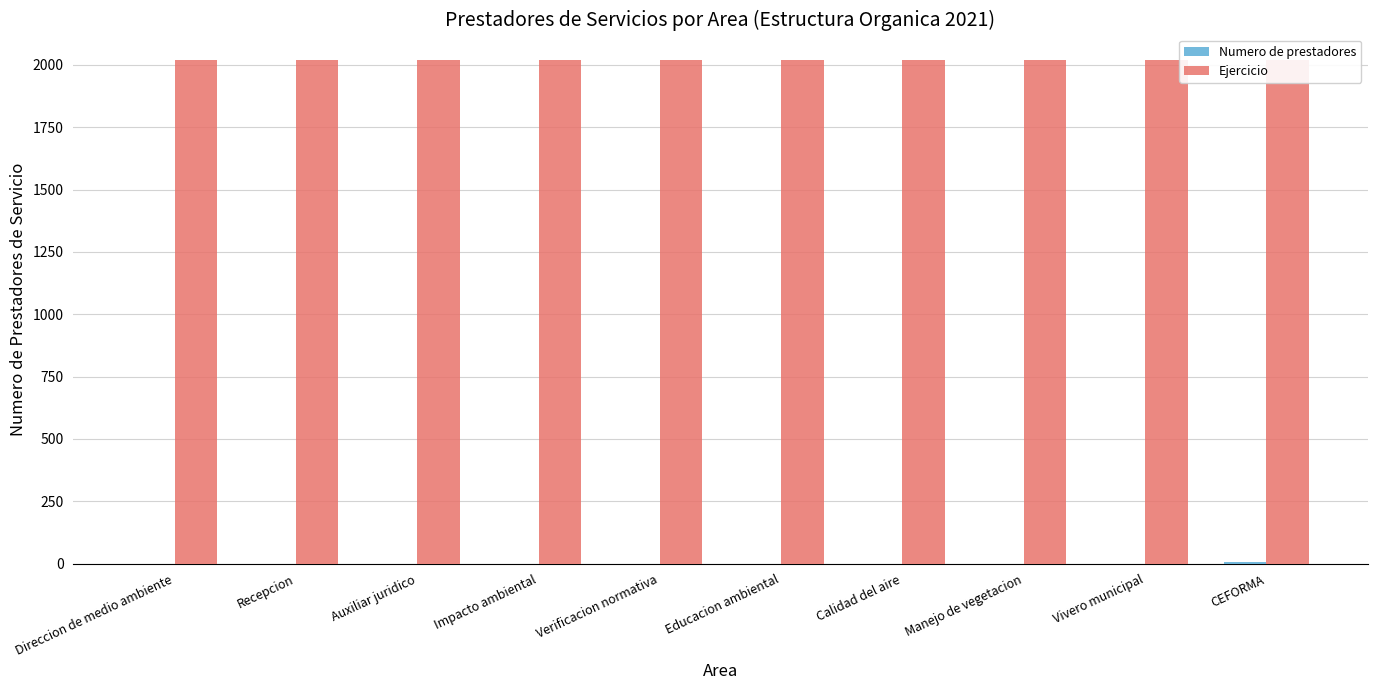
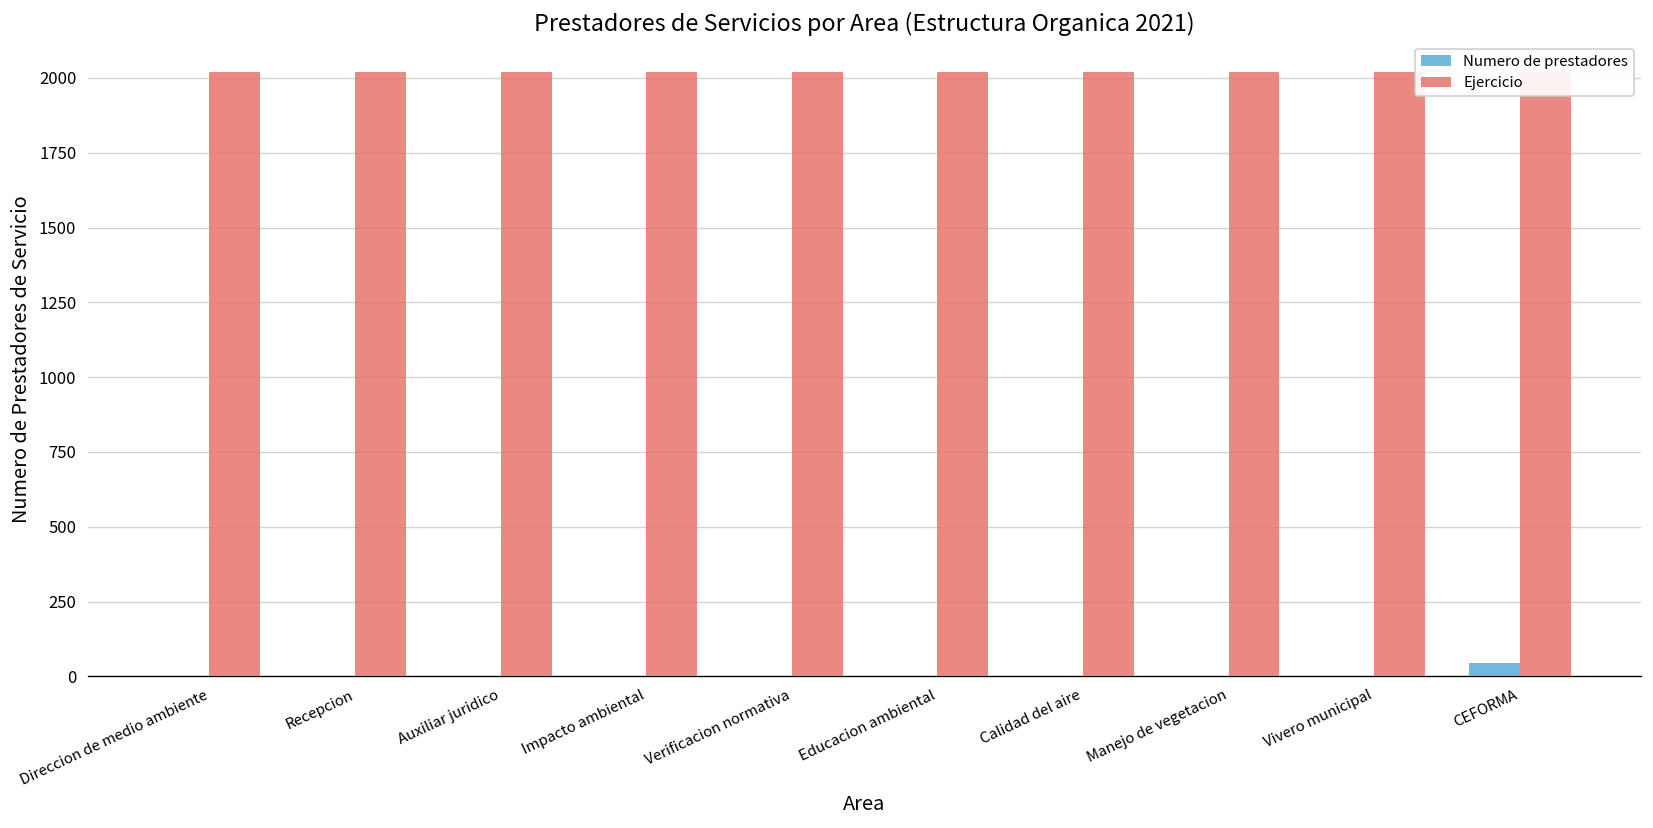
Numero de prestadores, CEFORMA: 10 -> 50
